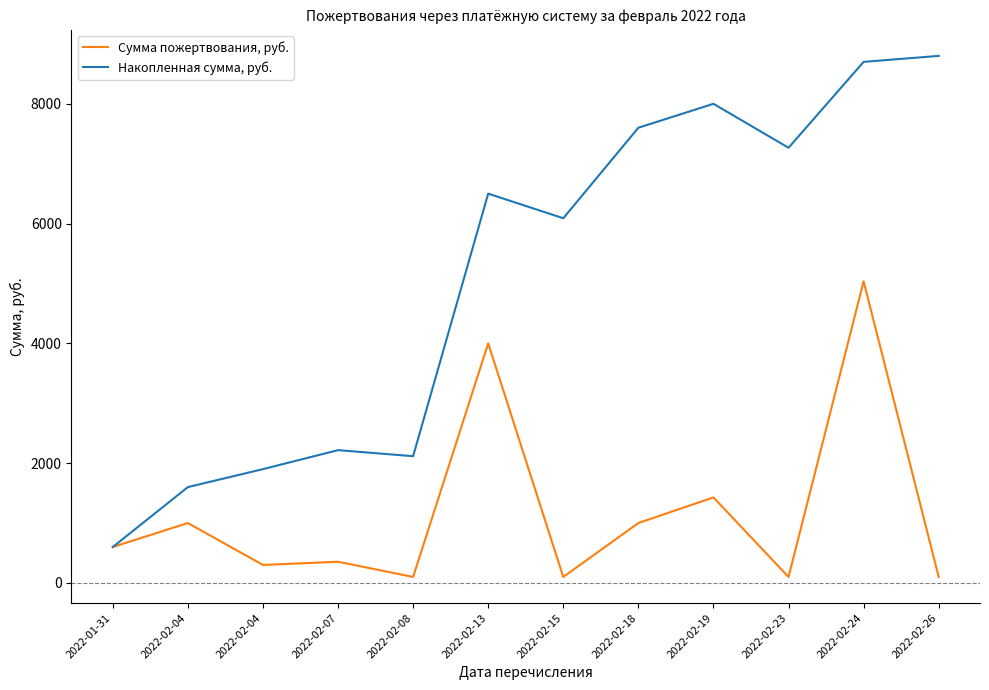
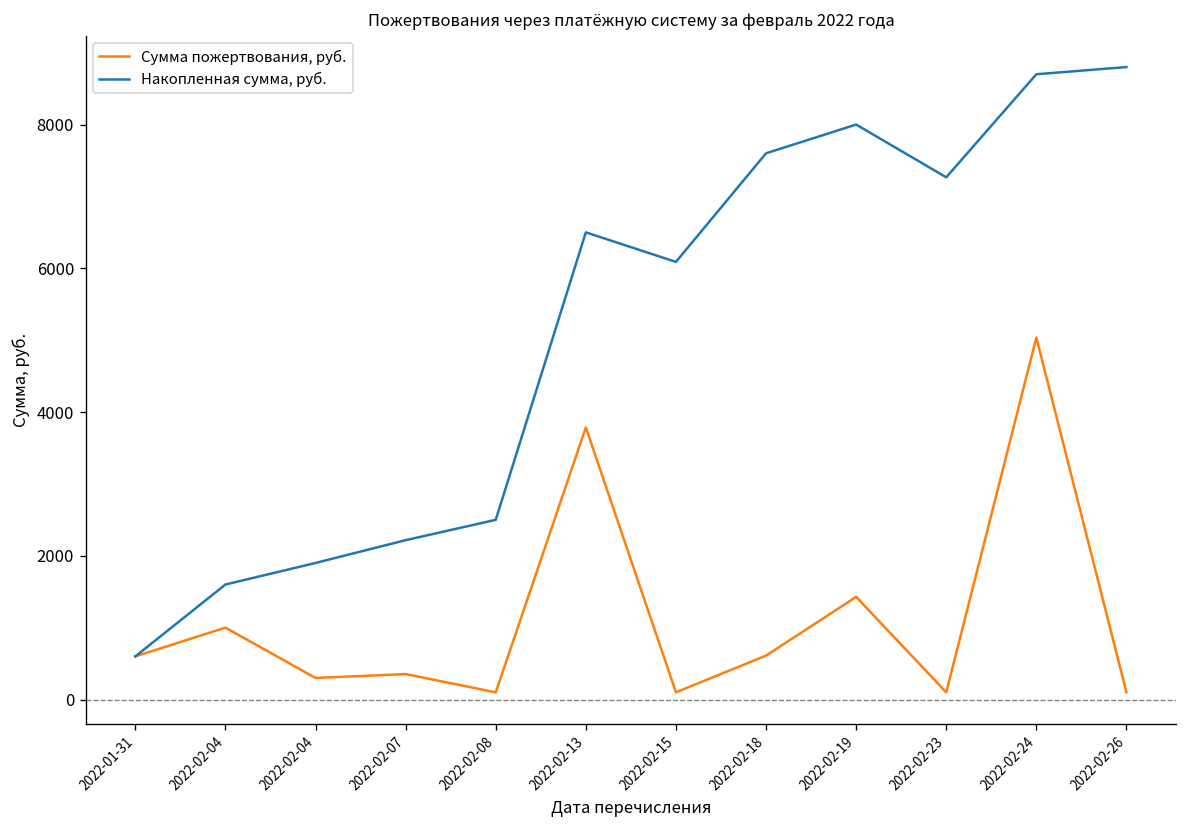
Накопленная сумма, руб., 2022-02-08: 2100 -> 2500
Сумма пожертвования, руб., 2022-02-13: 4000 -> 3800
Сумма пожертвования, руб., 2022-02-18: 1000 -> 600
